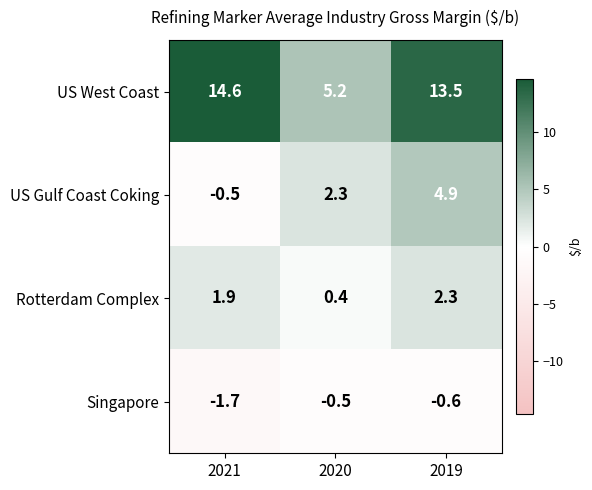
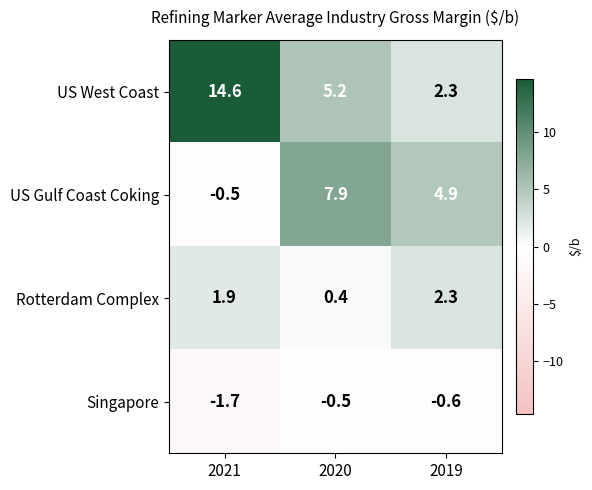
US West Coast, 2019: 13.5 -> 2.3
US Gulf Coast Coking, 2020: 2.3 -> 7.9
